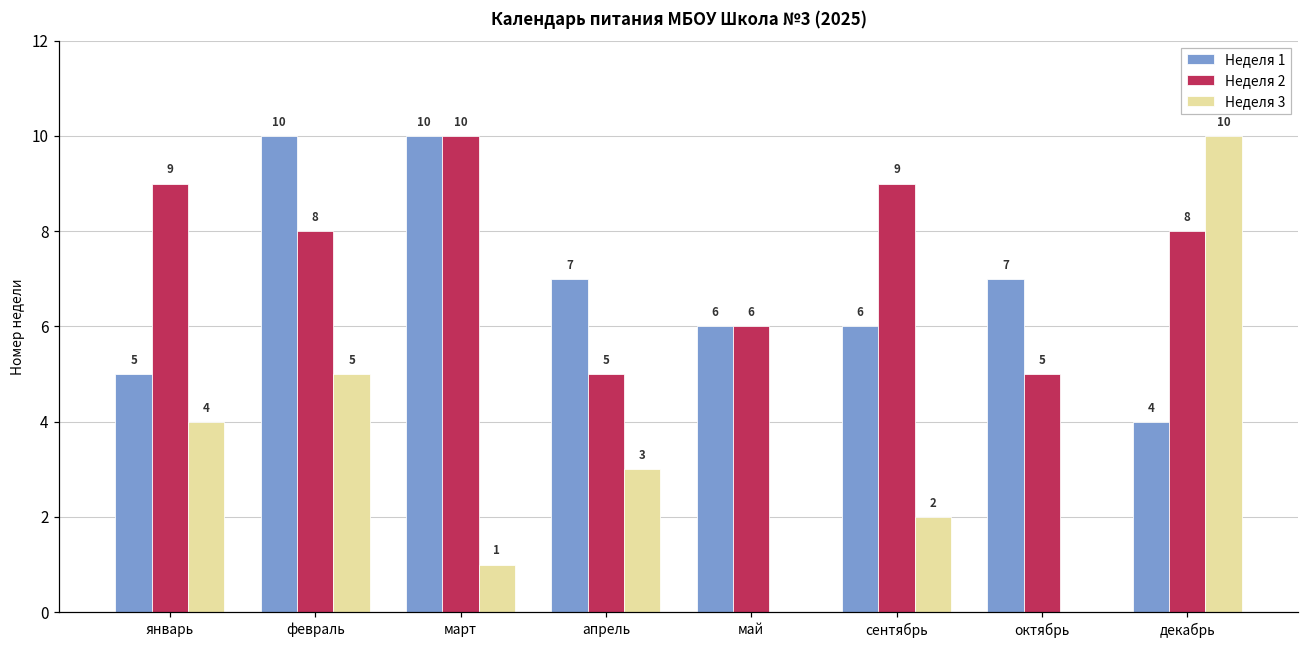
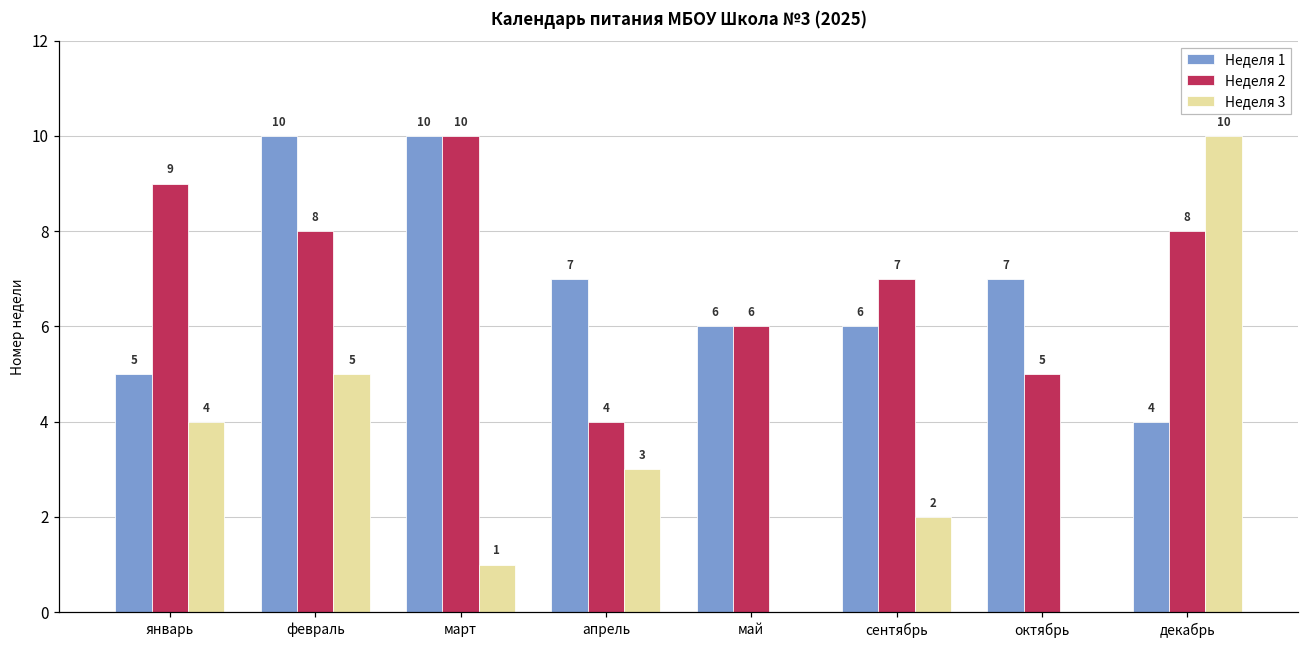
Неделя 2, апрель: 5 -> 4
Неделя 2, сентябрь: 9 -> 7
